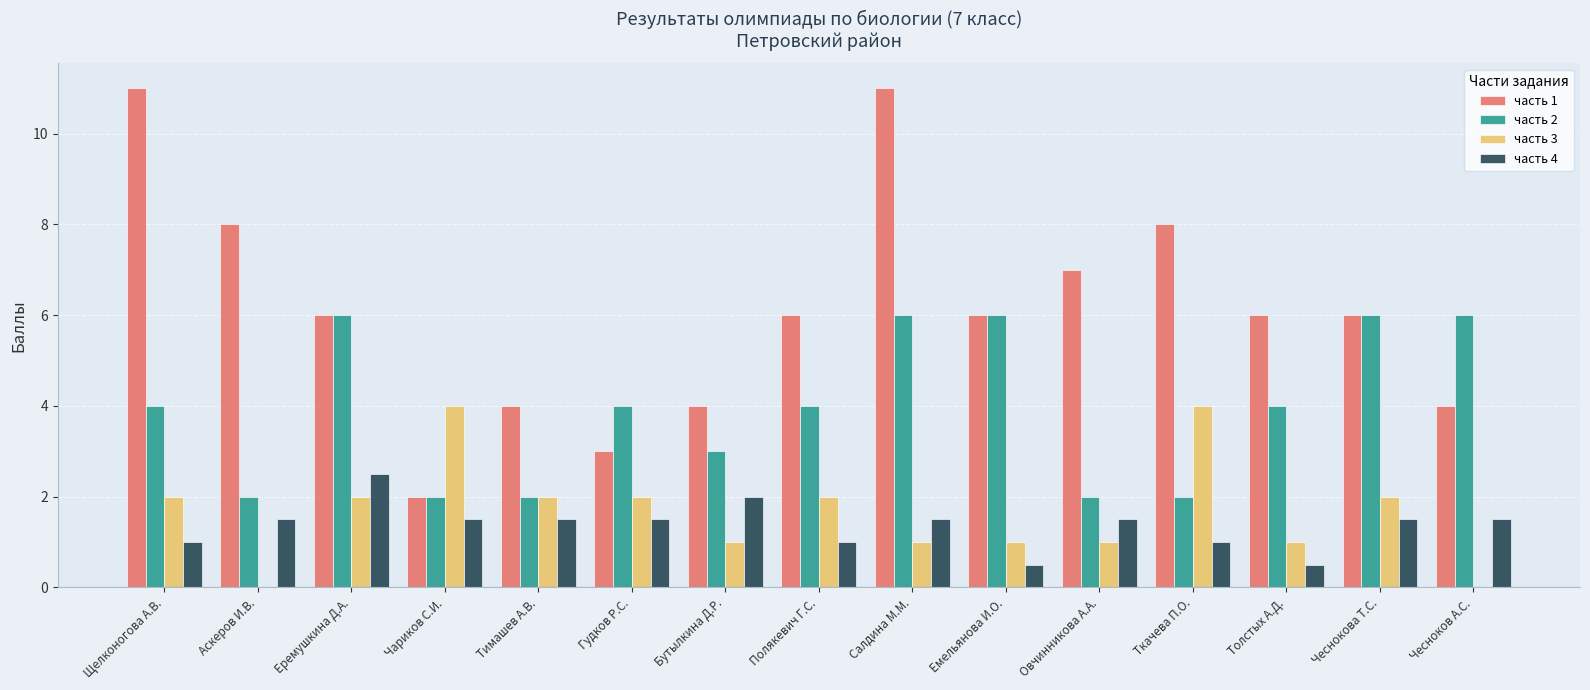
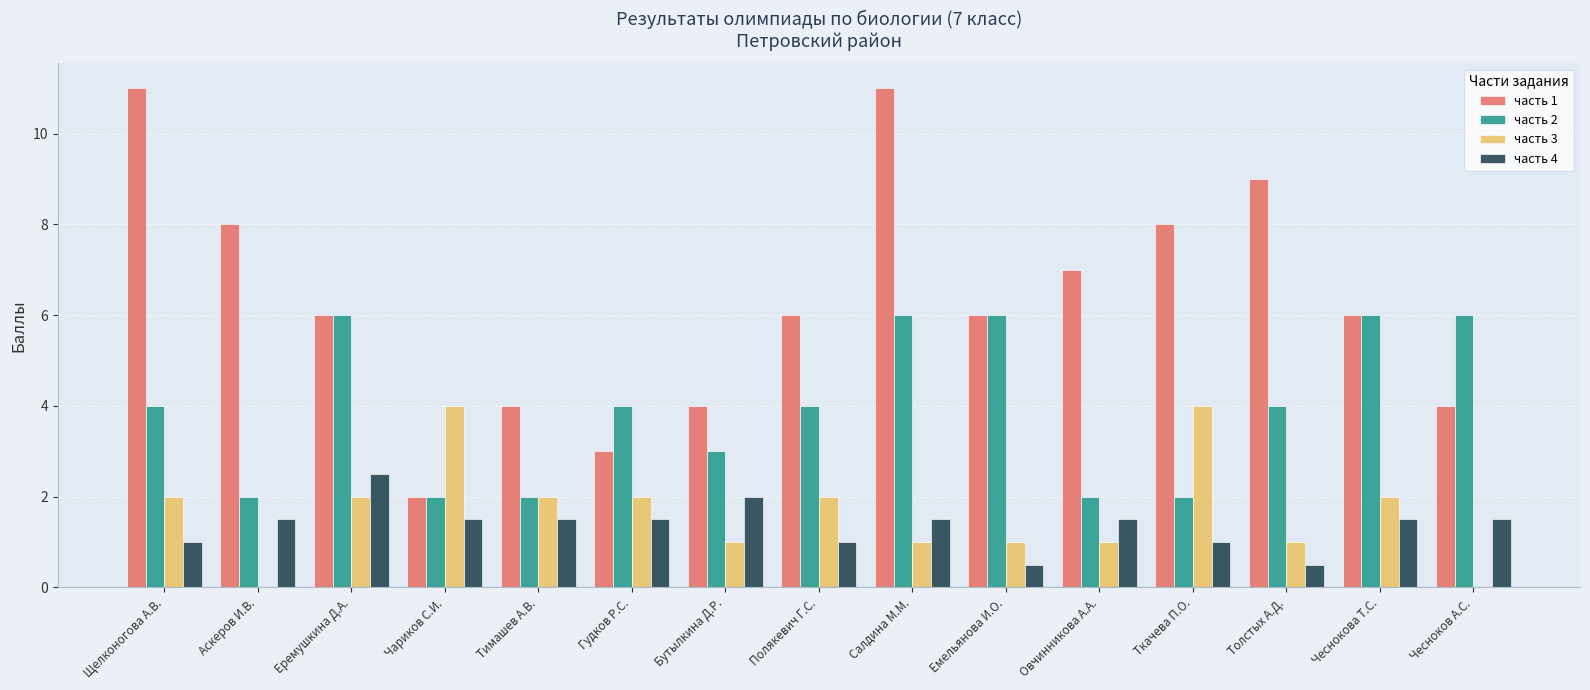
часть 1, Толстых А.Д.: 6 -> 9
